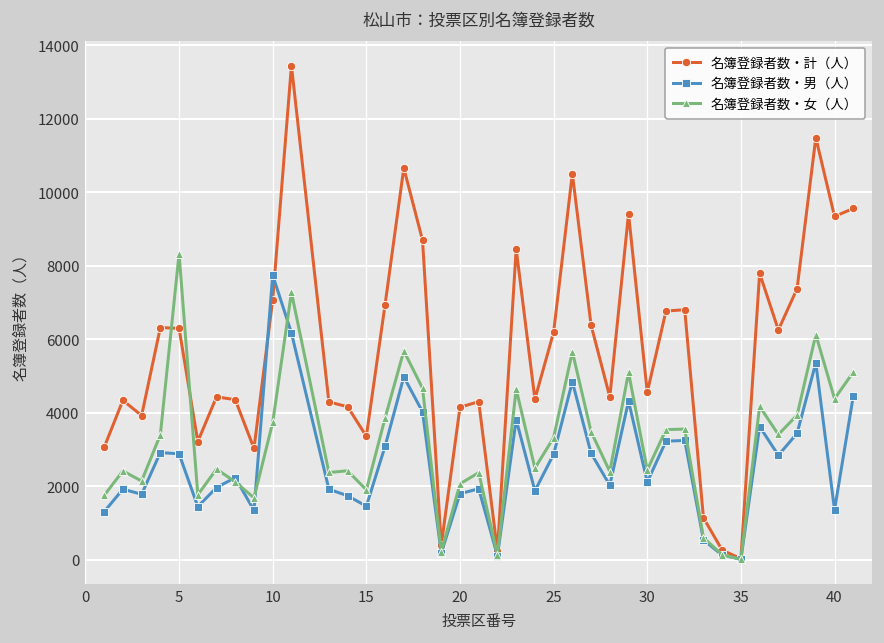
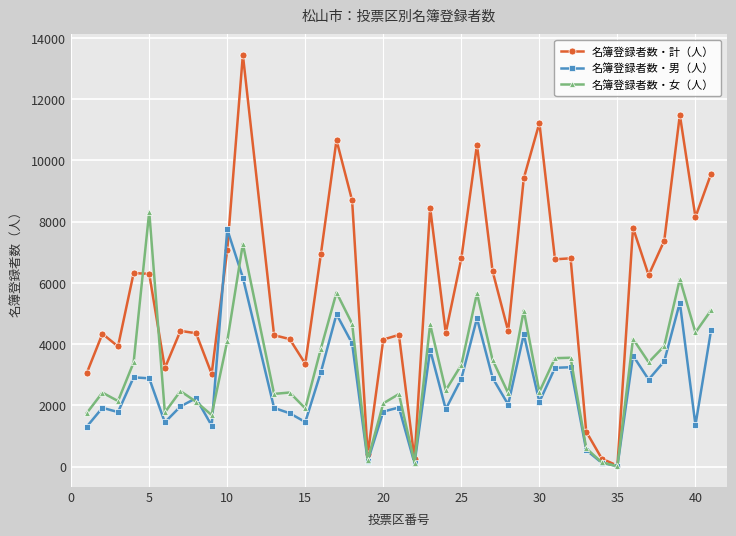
名簿登録者数・女（人）, 10: 3700 -> 4100
名簿登録者数・計（人）, 25: 6200 -> 6800
名簿登録者数・計（人）, 30: 4600 -> 11200
名簿登録者数・計（人）, 40: 9300 -> 8200
